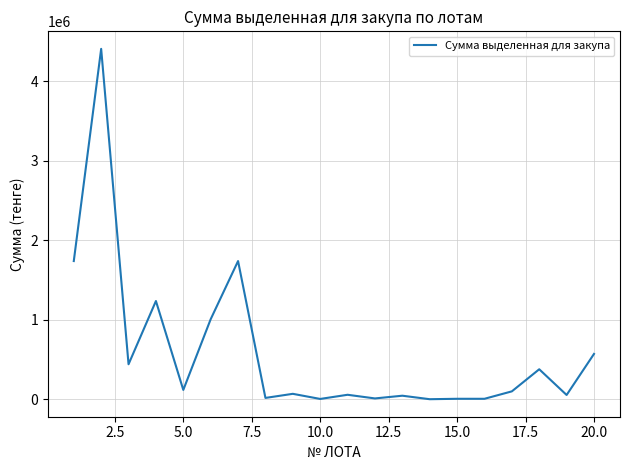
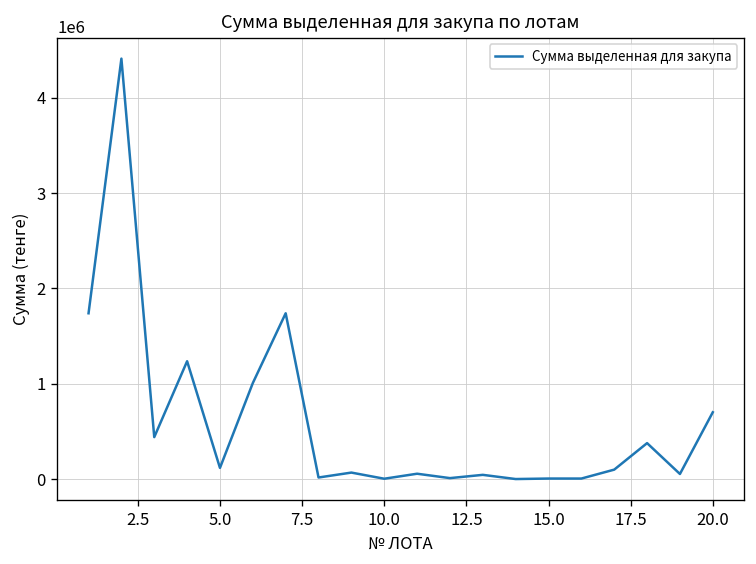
20.0: 600000 -> 700000
